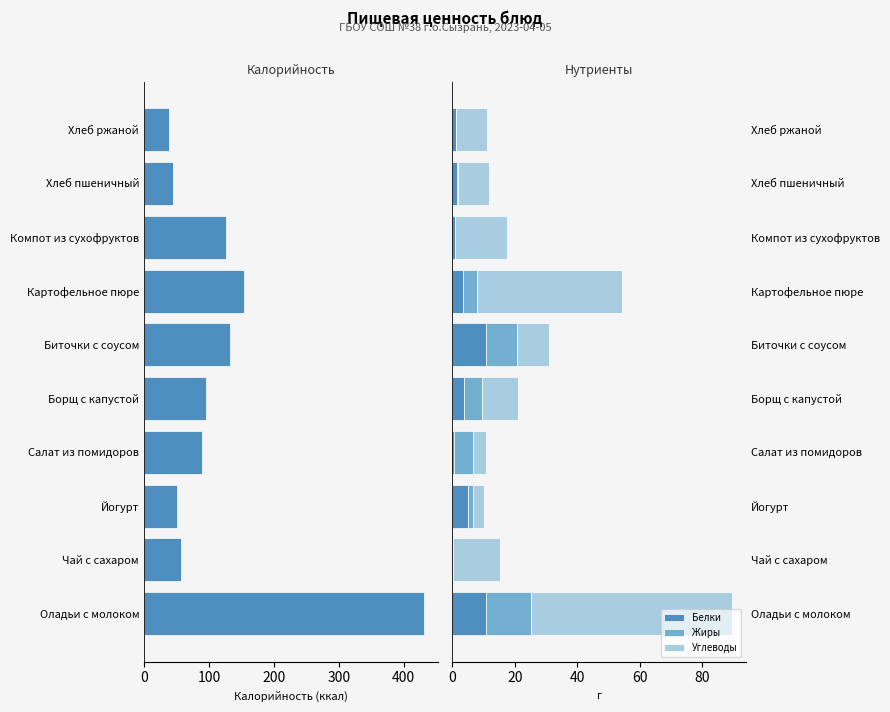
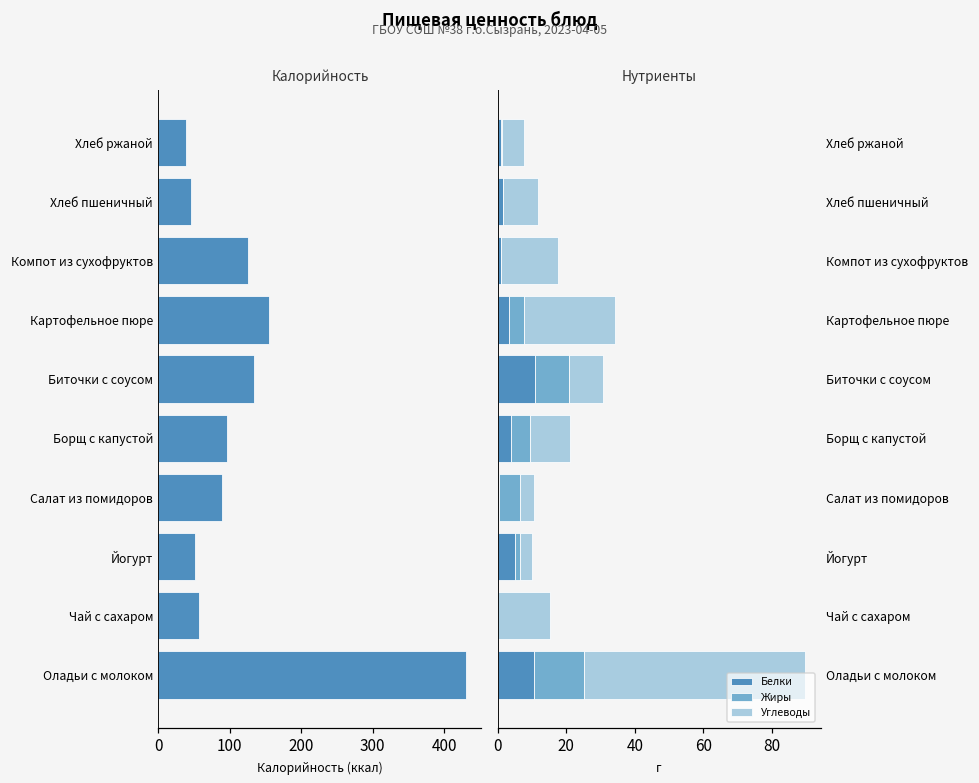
Нутриенты, Углеводы, Хлеб ржаной: 10 -> 6
Нутриенты, Углеводы, Картофельное пюре: 47 -> 26
